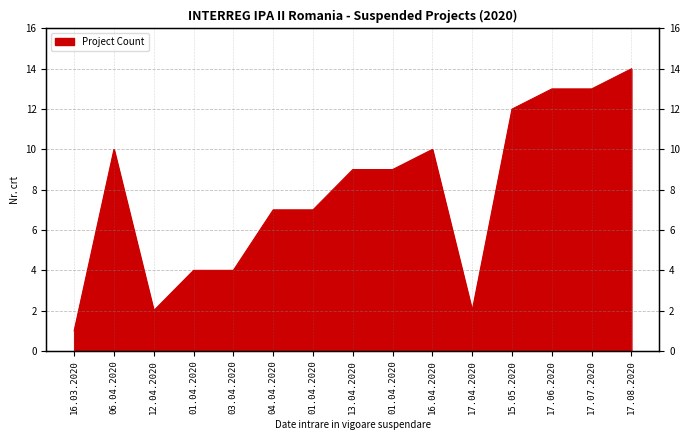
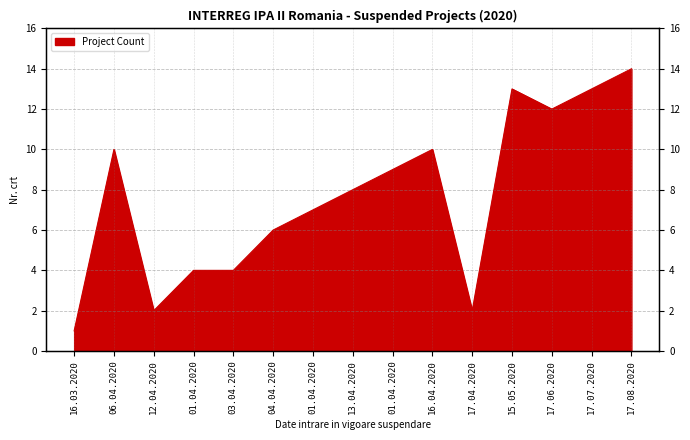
04.04.2020: 7 -> 6
13.04.2020: 9 -> 8
15.05.2020: 12 -> 13
17.06.2020: 13 -> 12
